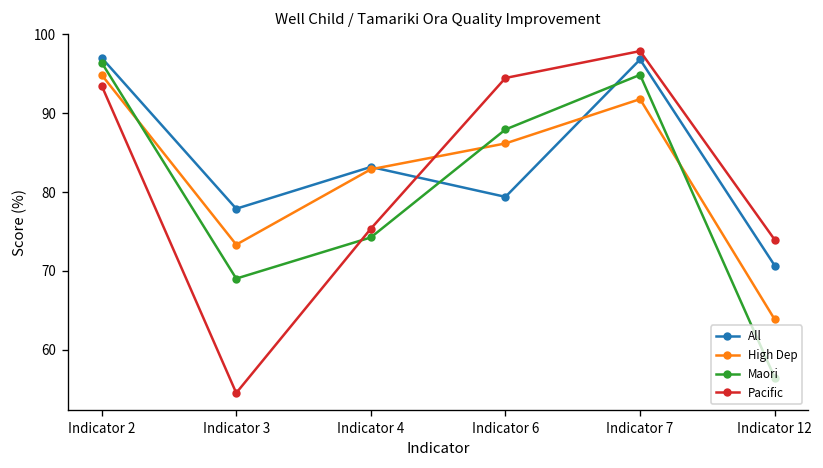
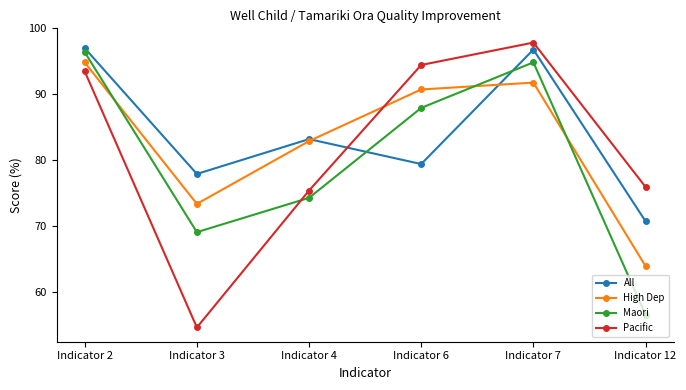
High Dep, Indicator 6: 86 -> 91
Pacific, Indicator 12: 74 -> 76
